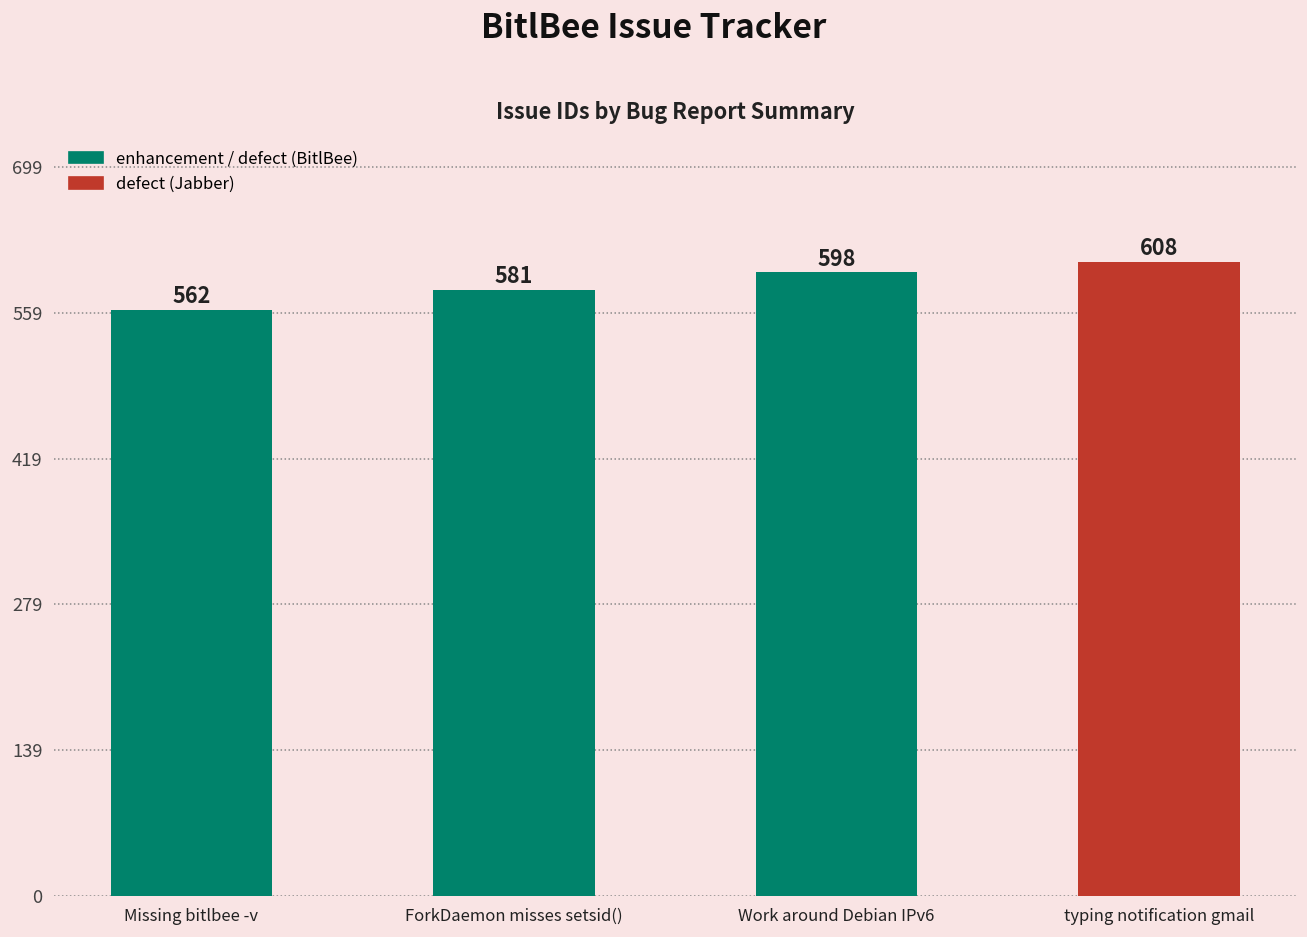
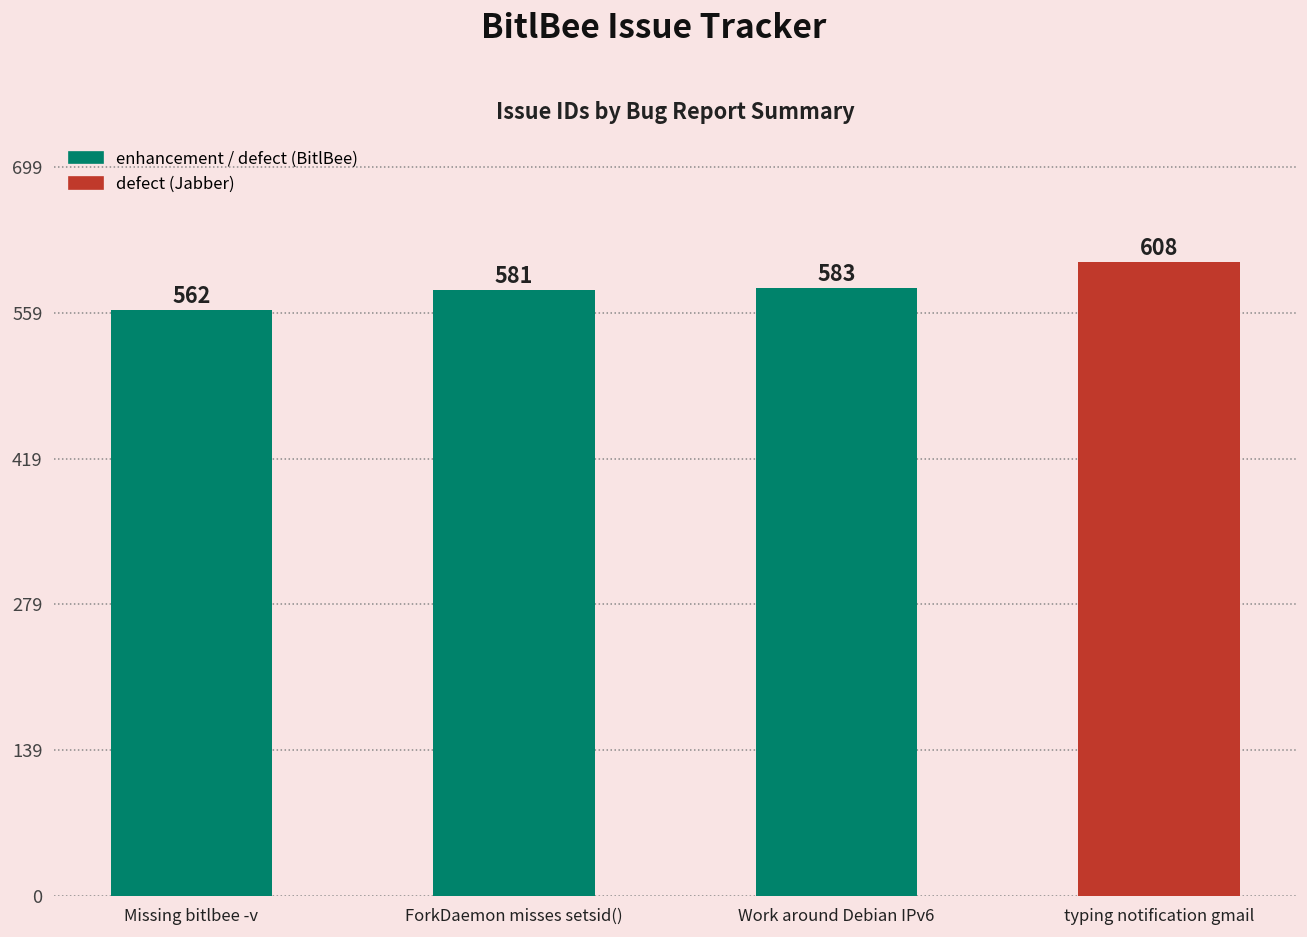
Work around Debian IPv6: 598 -> 583
